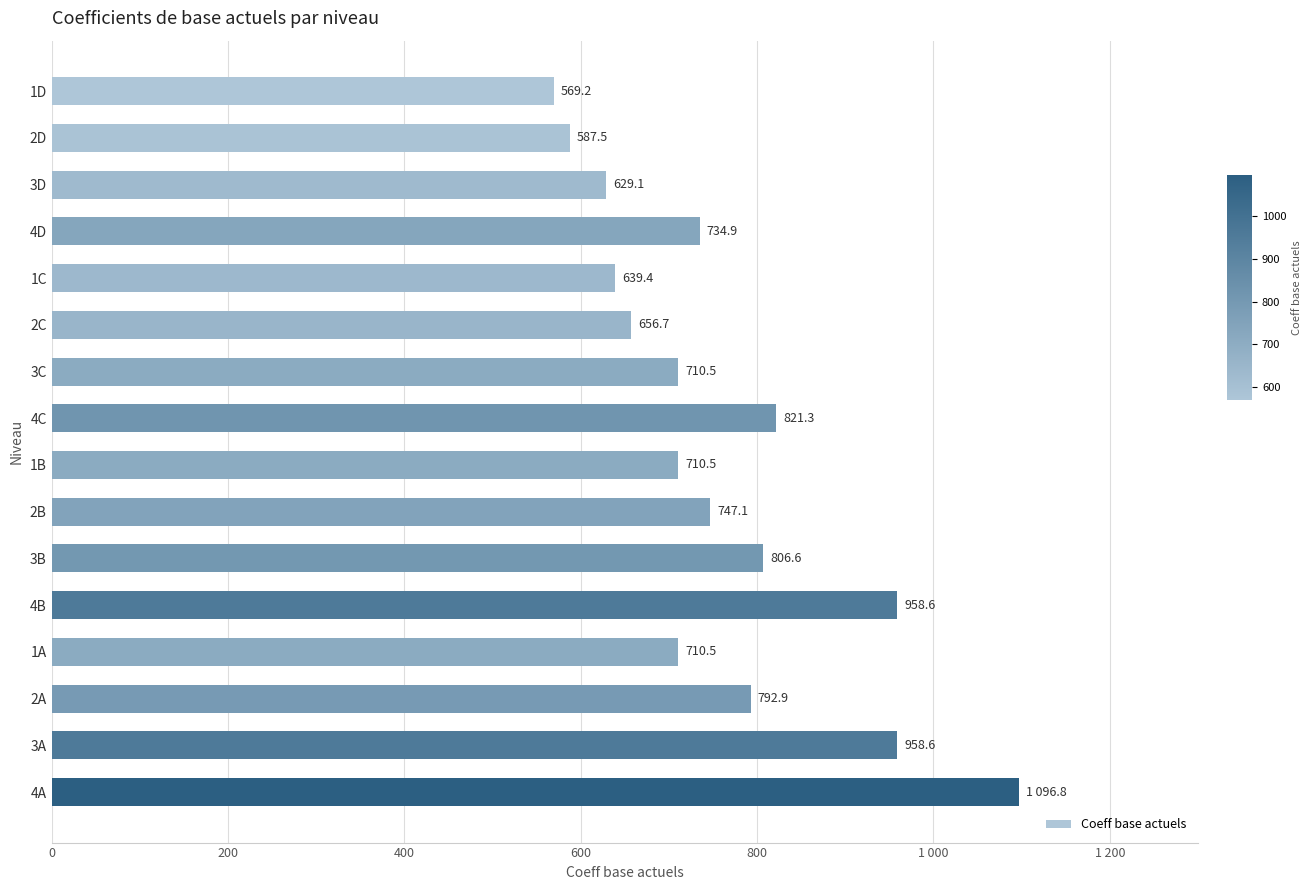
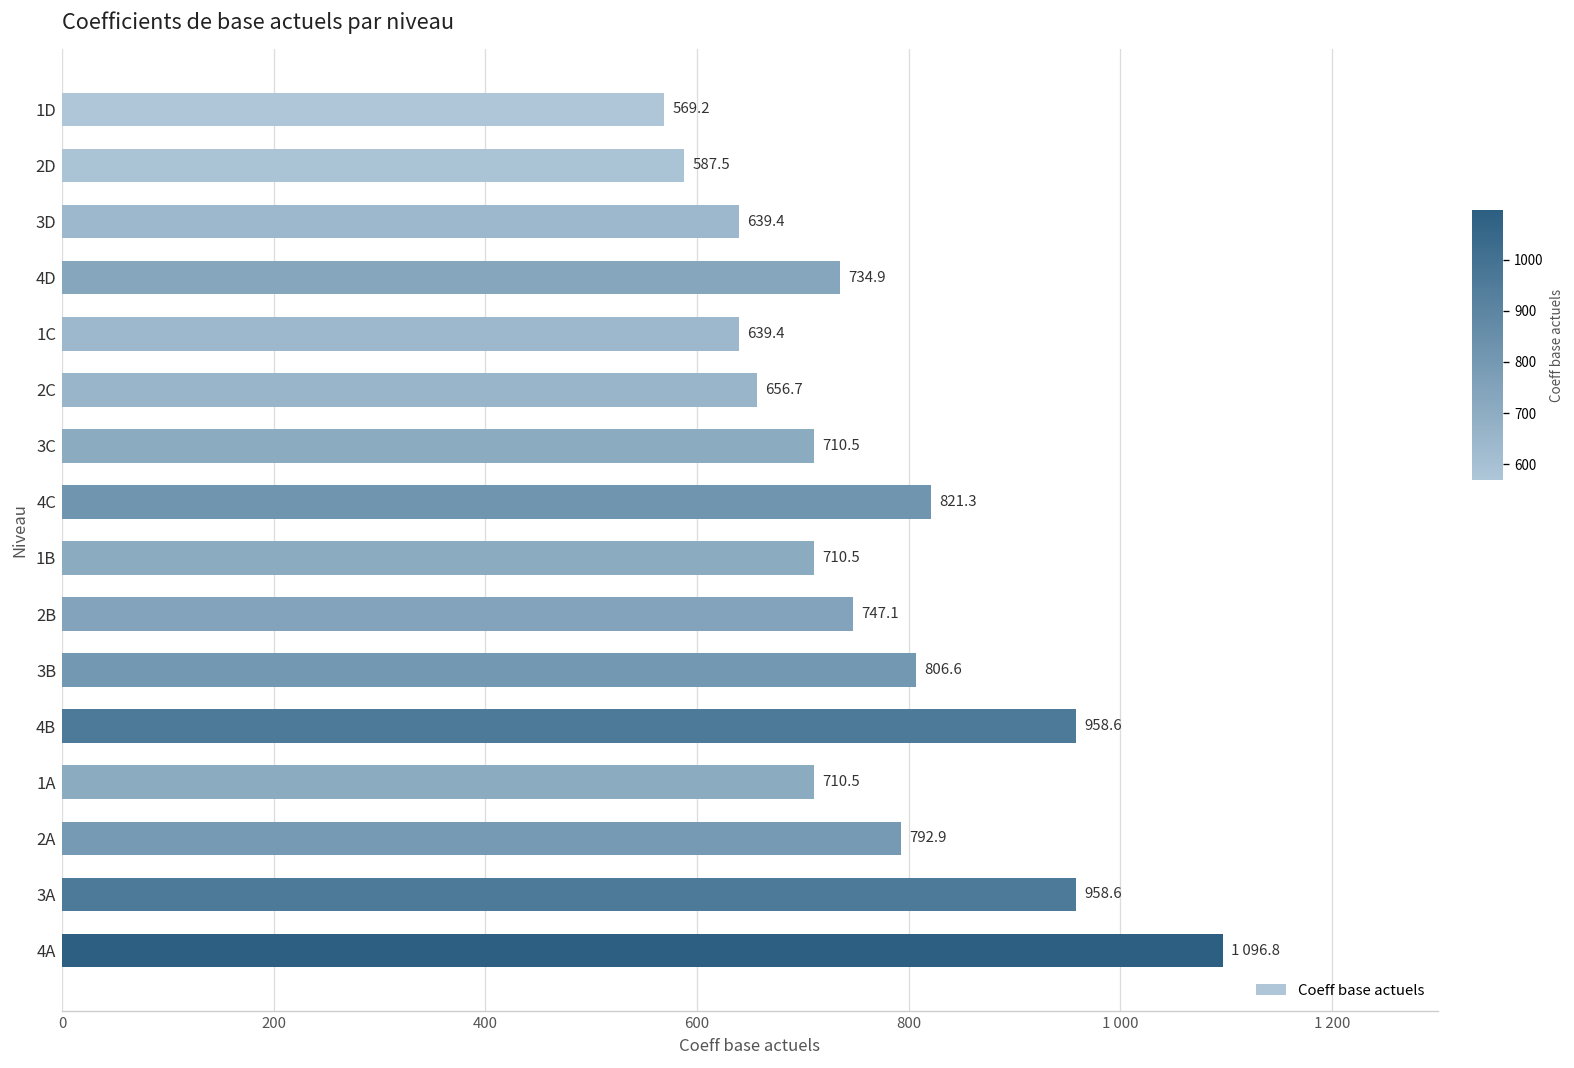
3D: 629.1 -> 639.4
